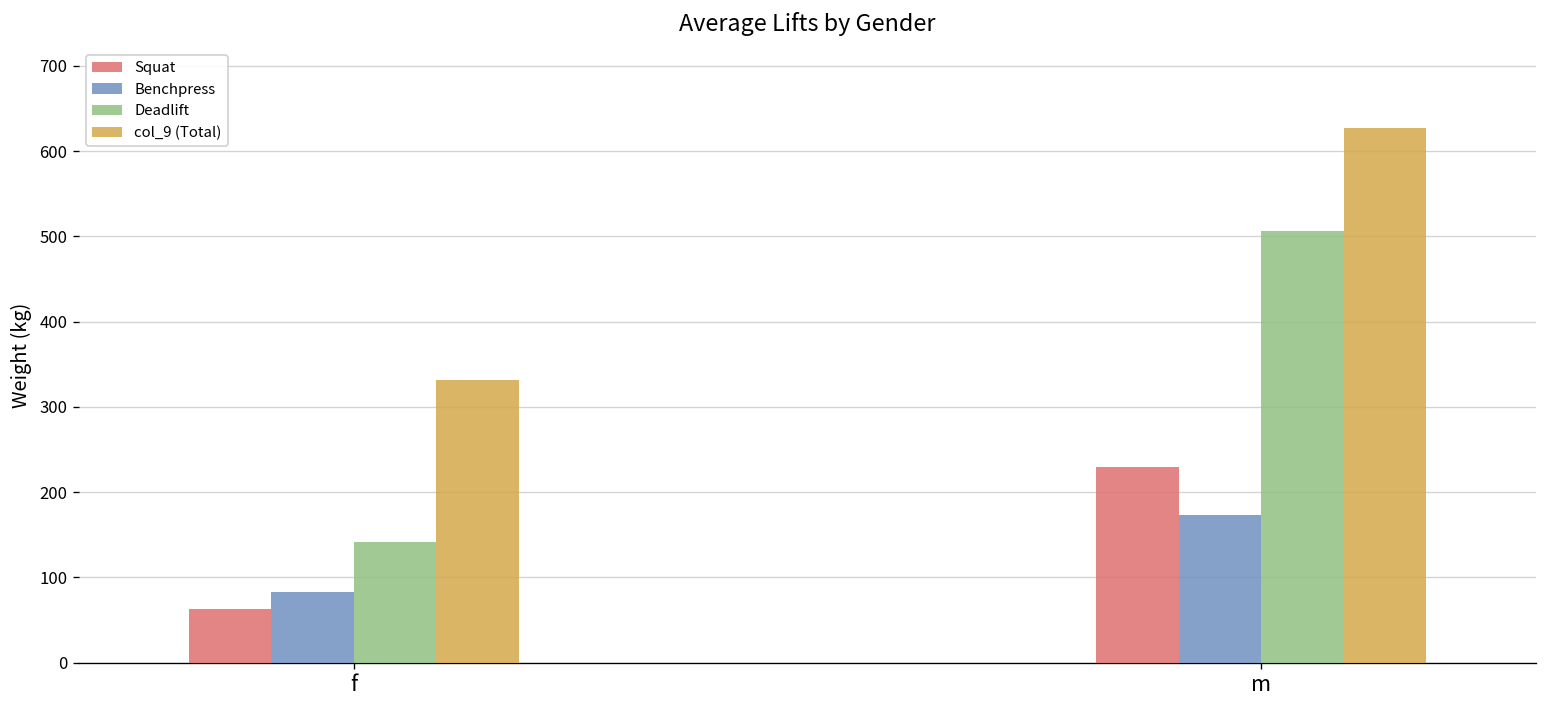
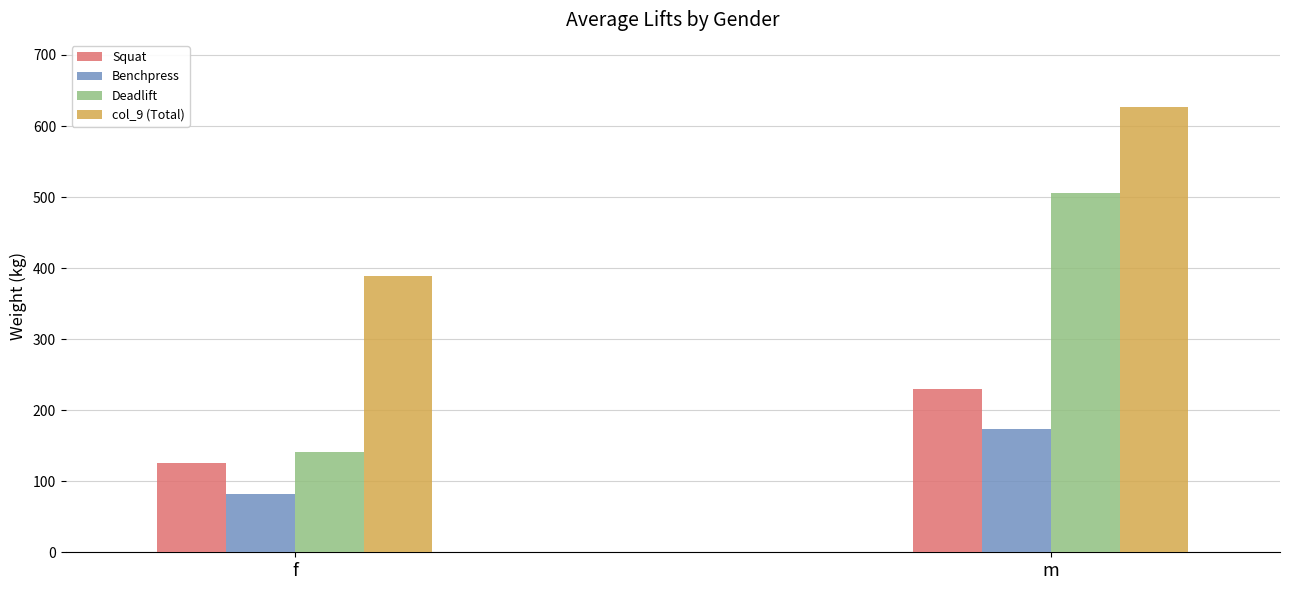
Squat, f: 60 -> 130
col_9 (Total), f: 330 -> 390
